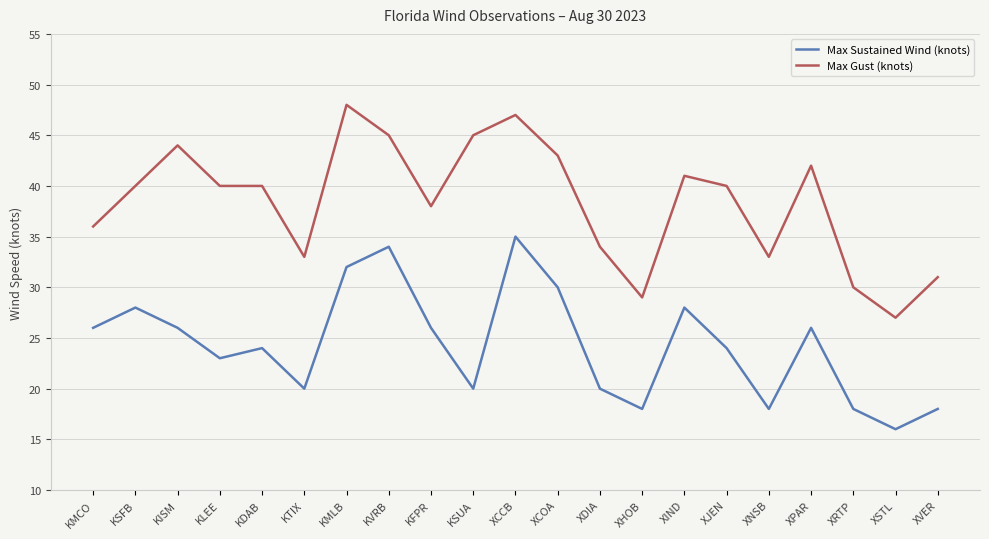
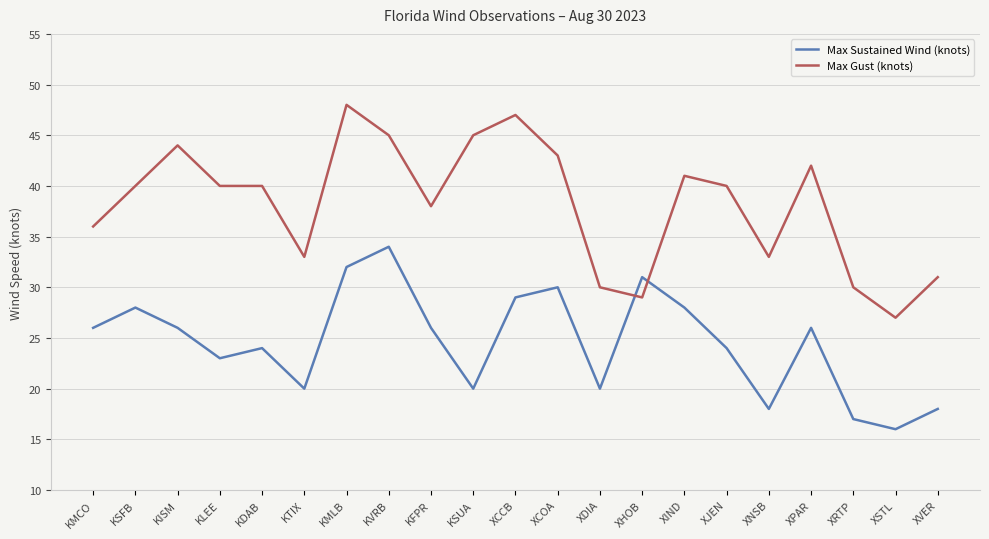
Max Sustained Wind (knots), XCCB: 35 -> 29
Max Gust (knots), XDIA: 34 -> 30
Max Sustained Wind (knots), XHOB: 18 -> 31
Max Sustained Wind (knots), XRTP: 18 -> 17
